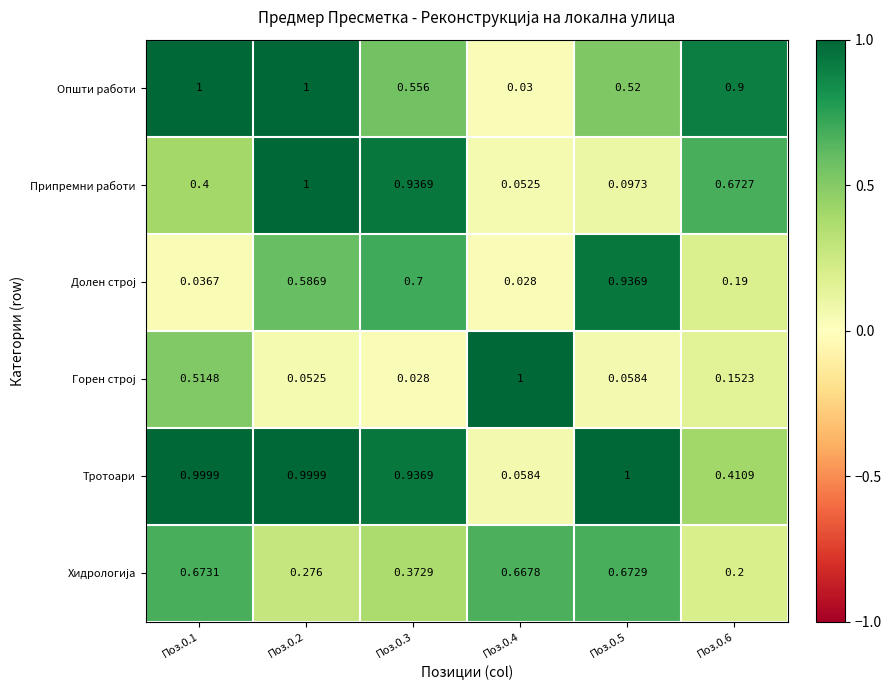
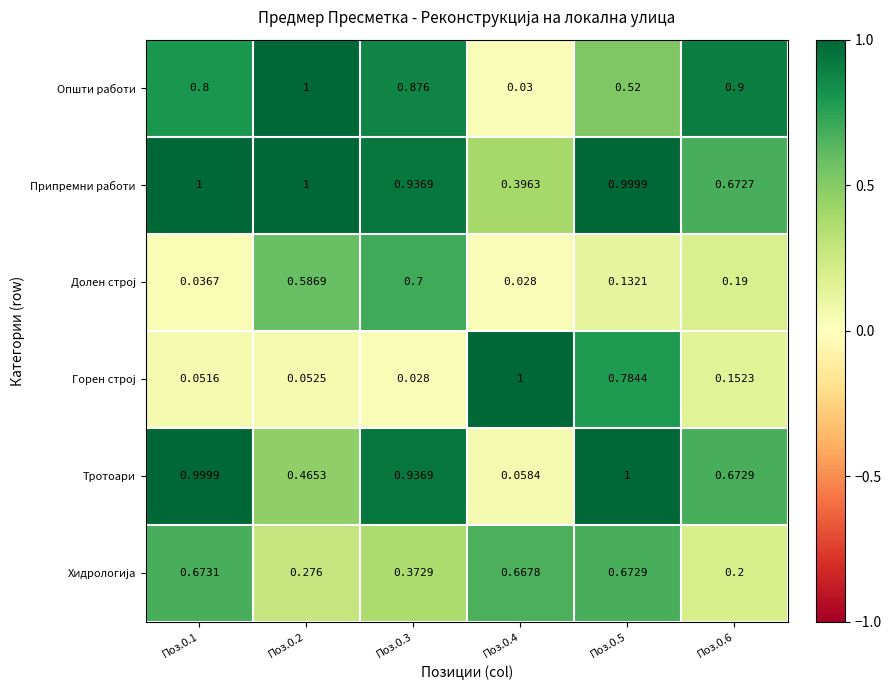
Општи работи, Поз.0.1: 1 -> 0.8
Општи работи, Поз.0.3: 0.556 -> 0.876
Припремни работи, Поз.0.1: 0.4 -> 1
Припремни работи, Поз.0.4: 0.0525 -> 0.3963
Припремни работи, Поз.0.5: 0.0973 -> 0.9999
Долен строј, Поз.0.5: 0.9369 -> 0.1321
Горен строј, Поз.0.1: 0.5148 -> 0.0516
Горен строј, Поз.0.5: 0.0584 -> 0.7844
Тротоари, Поз.0.2: 0.9999 -> 0.4653
Тротоари, Поз.0.6: 0.4109 -> 0.6729
